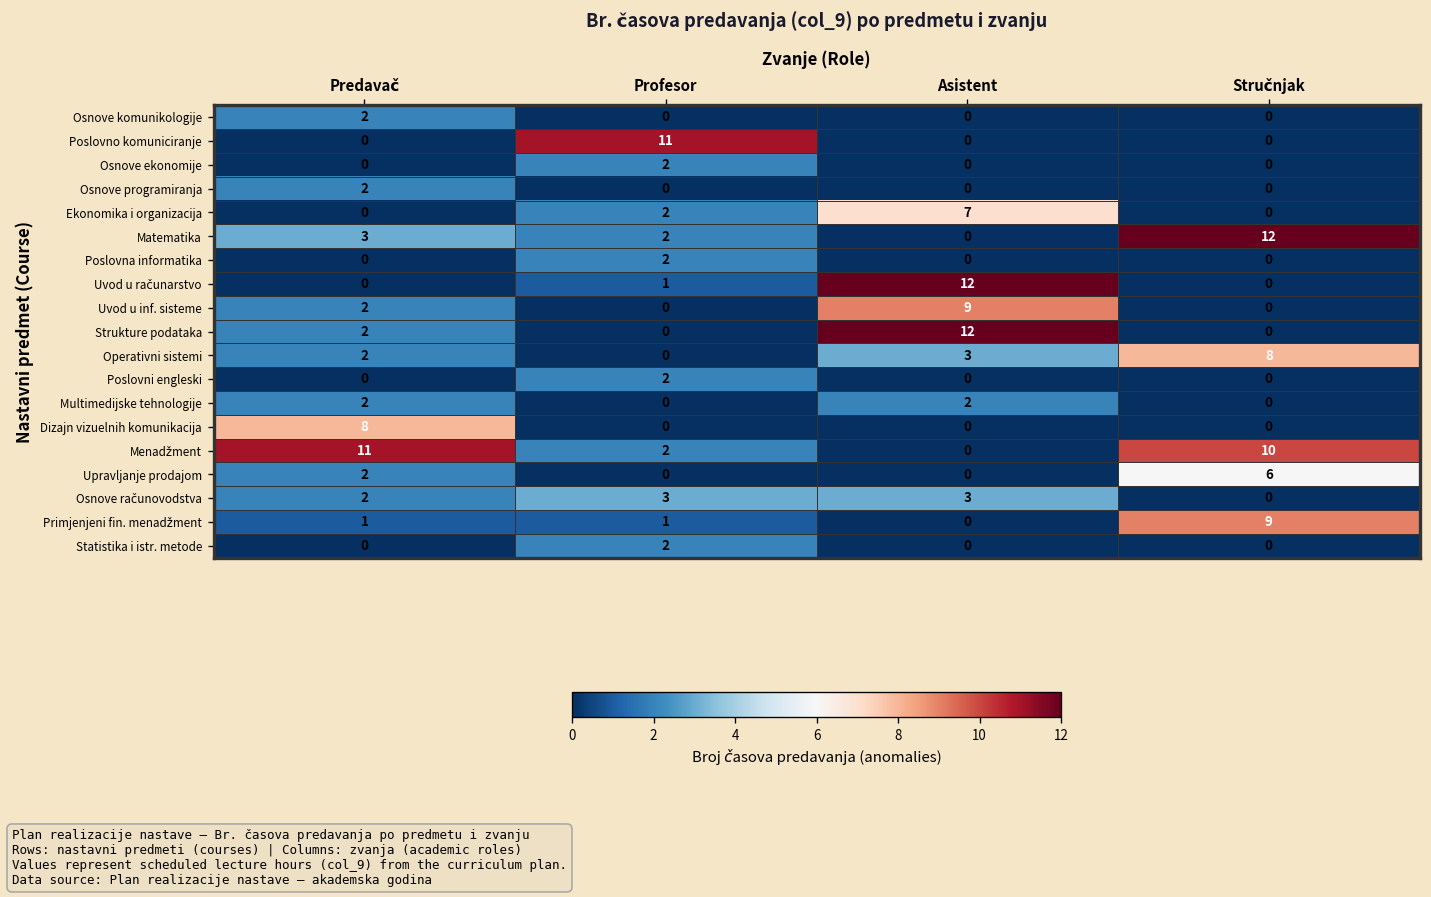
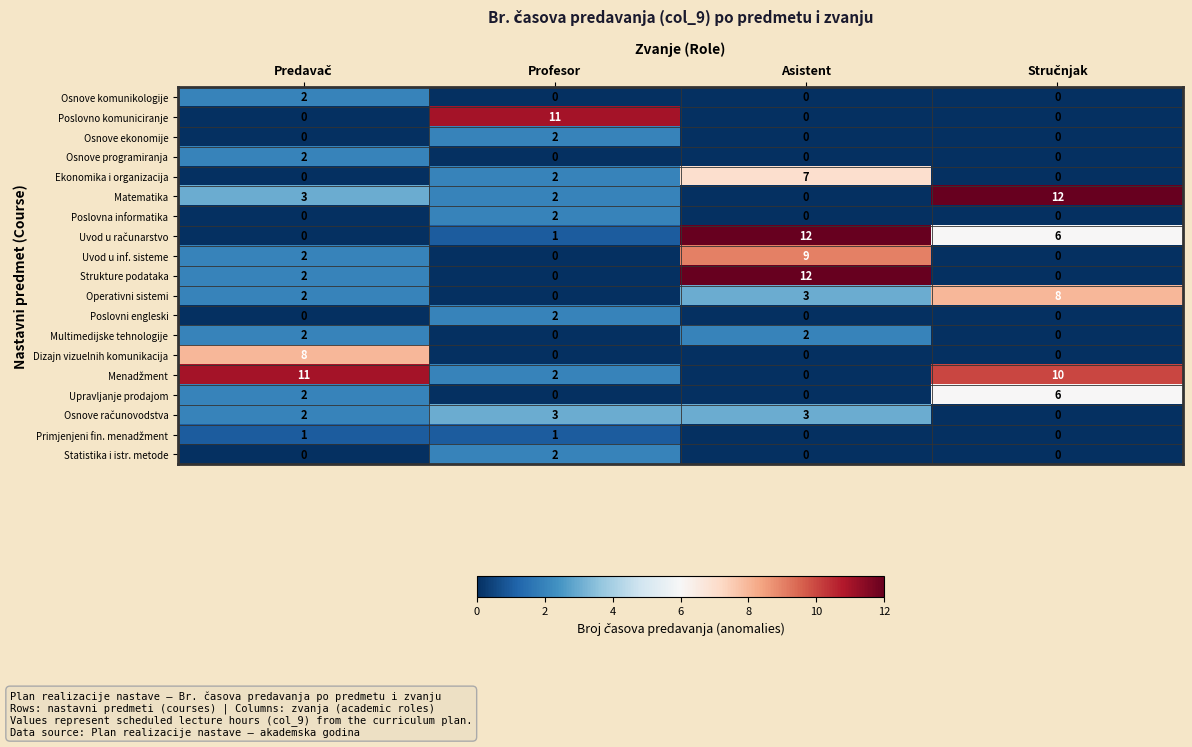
Uvod u računarstvo, Stručnjak: 0 -> 6
Primjenjeni fin. menadžment, Stručnjak: 9 -> 0
